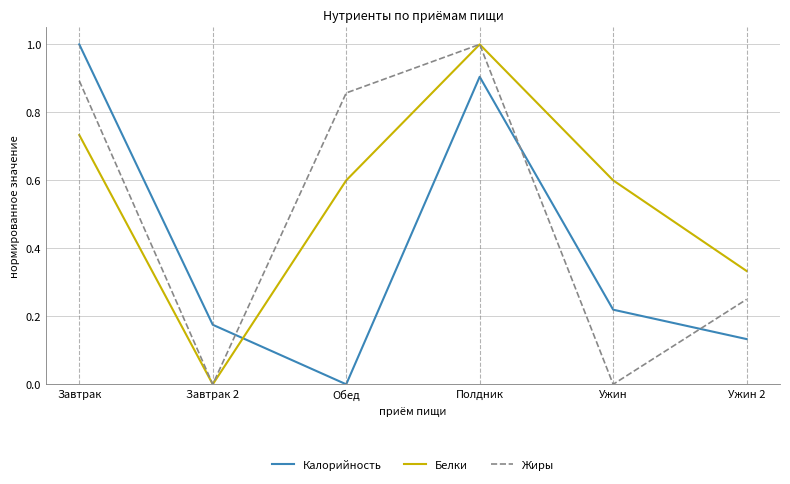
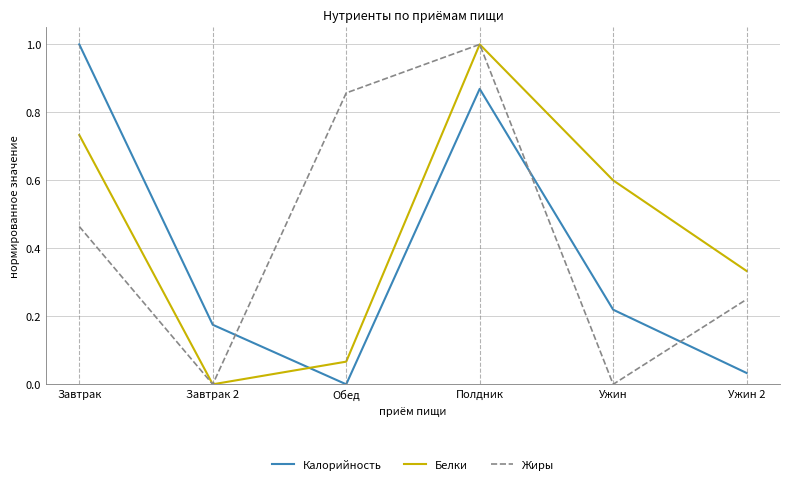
Жиры, Завтрак: 0.89 -> 0.46
Белки, Обед: 0.60 -> 0.07
Калорийность, Полдник: 0.90 -> 0.87
Калорийность, Ужин 2: 0.13 -> 0.03
